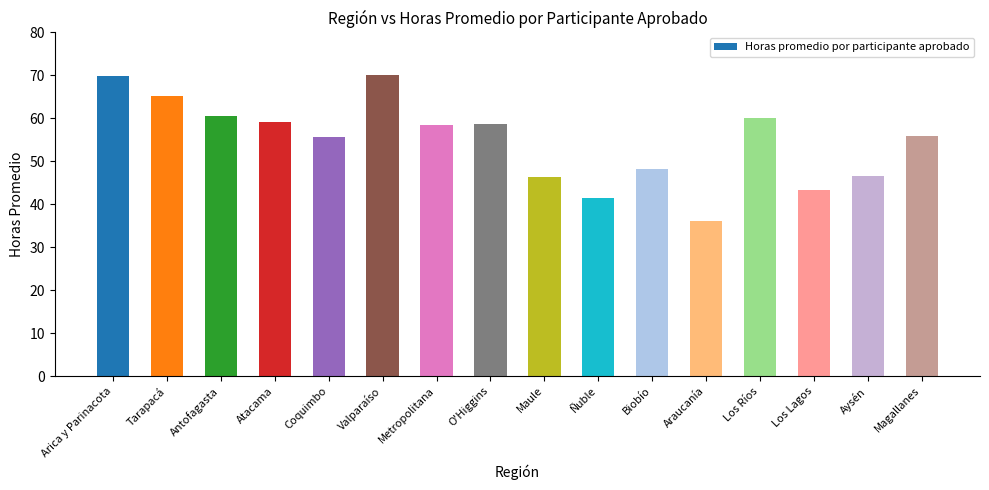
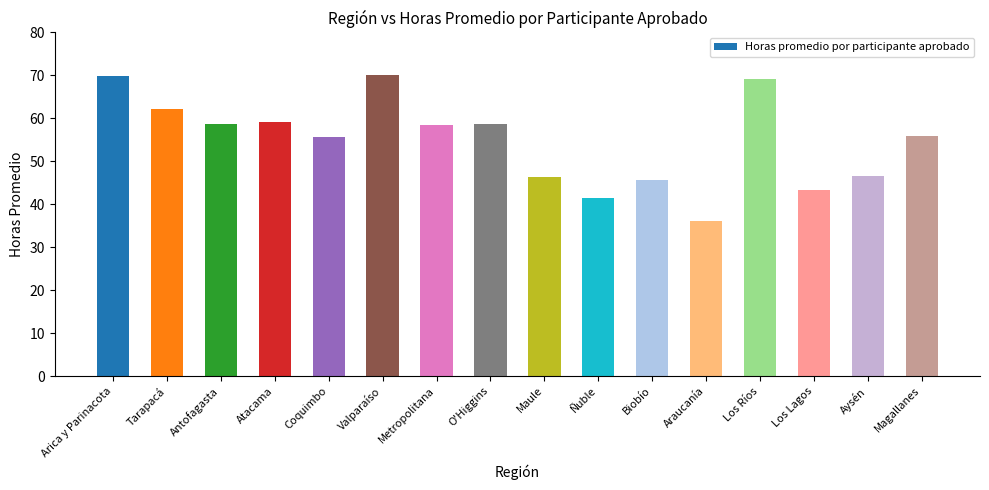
Tarapacá: 65 -> 62
Antofagasta: 61 -> 59
Biobío: 48 -> 46
Los Ríos: 60 -> 69
